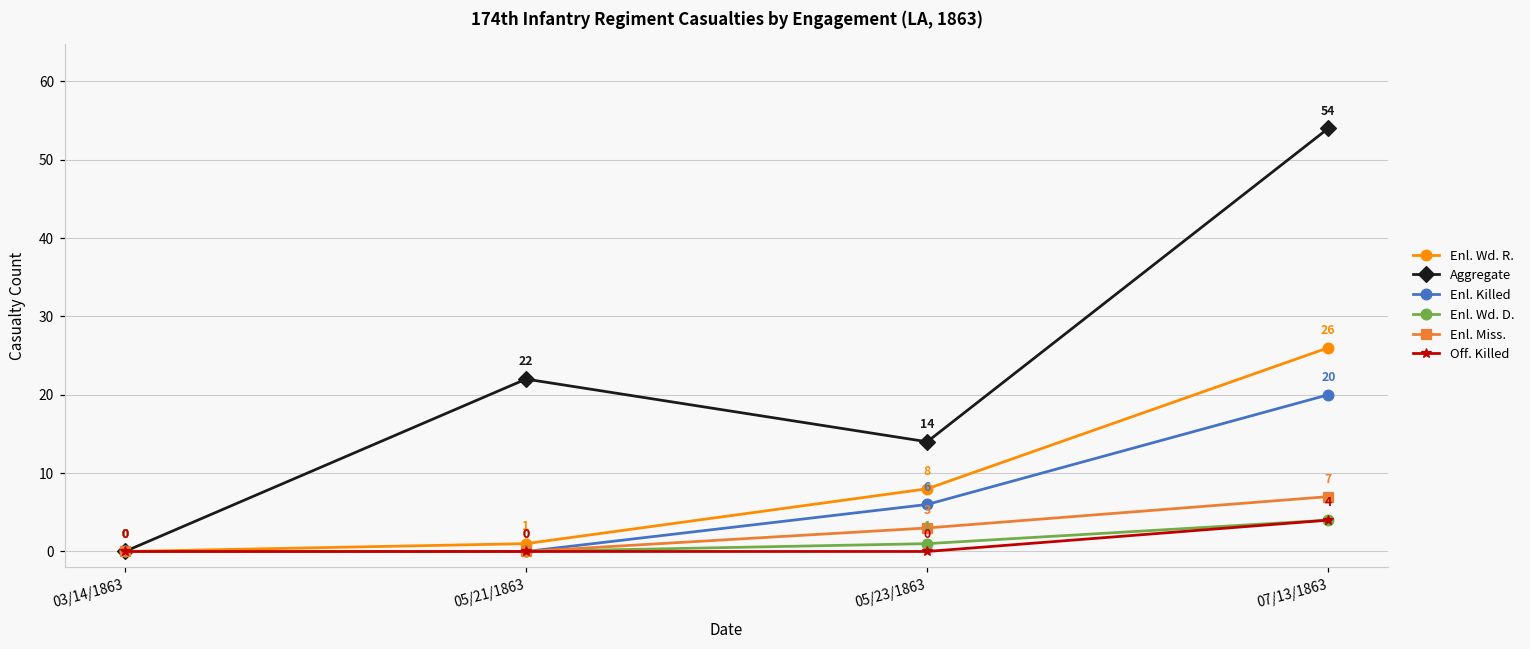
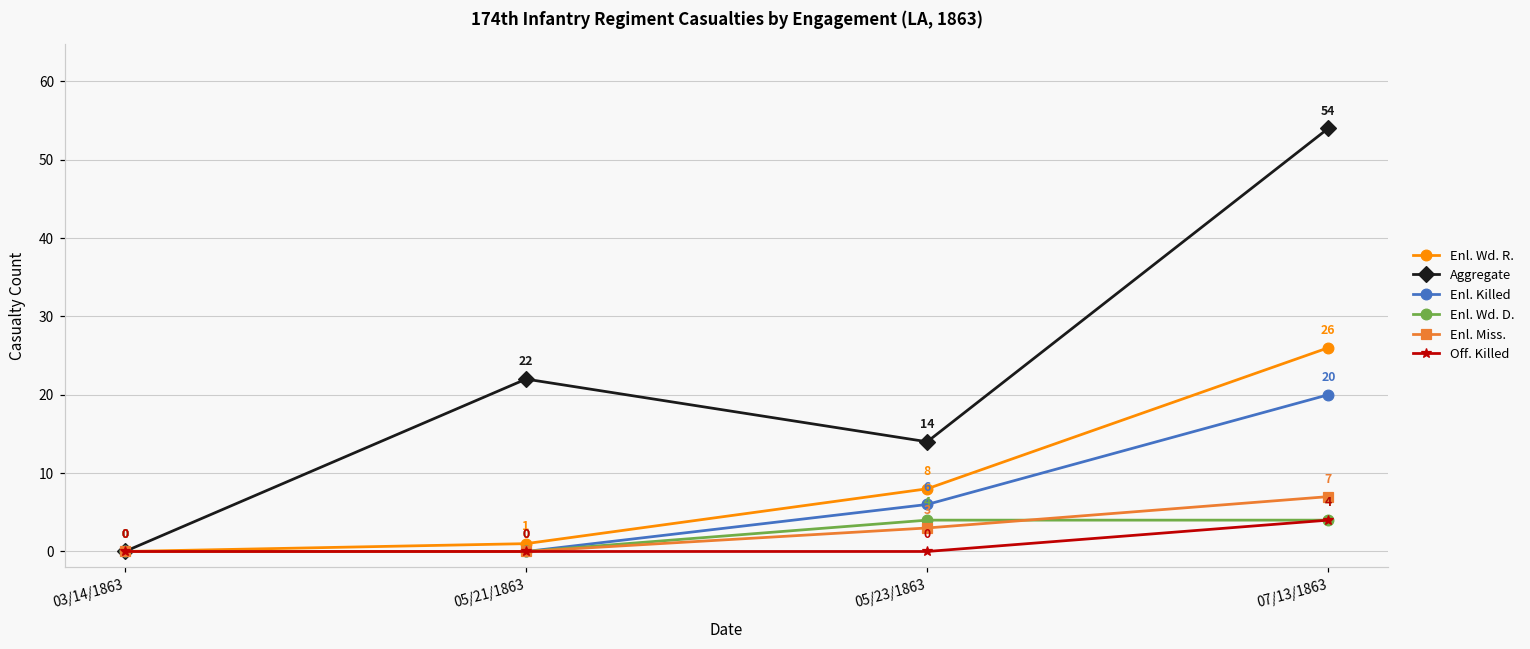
Enl. Wd. D., 05/23/1863: 1 -> 4
